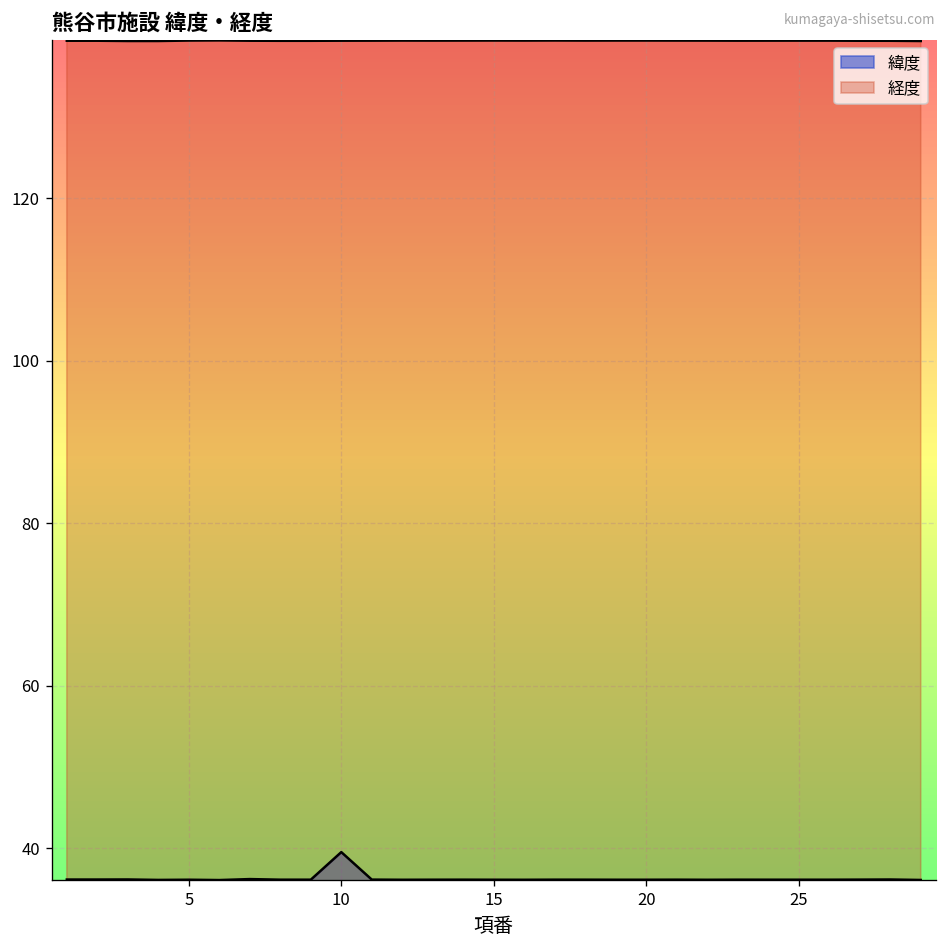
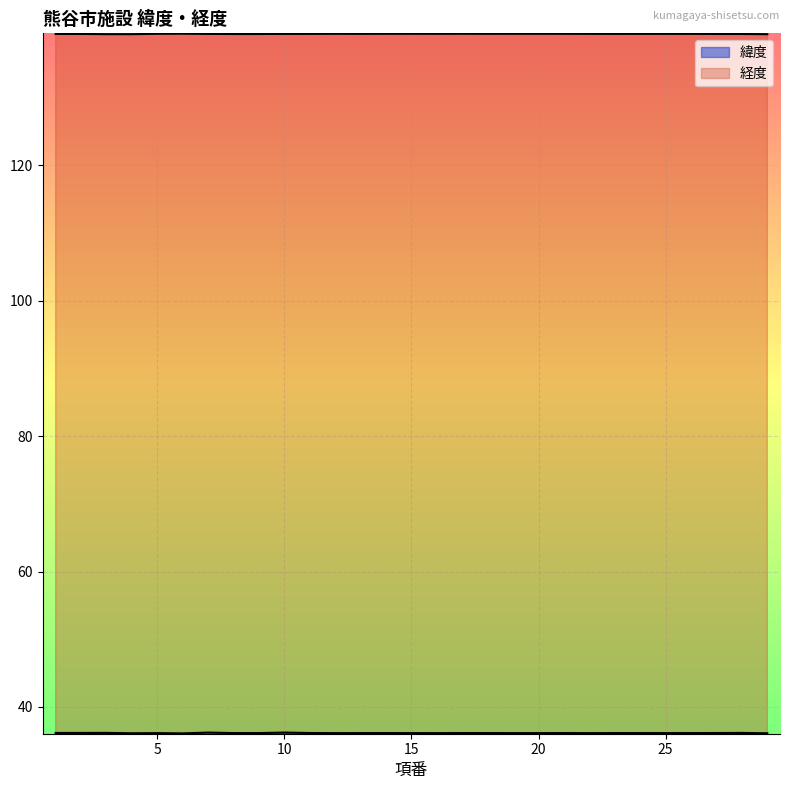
緯度, 10: 40 -> 36
